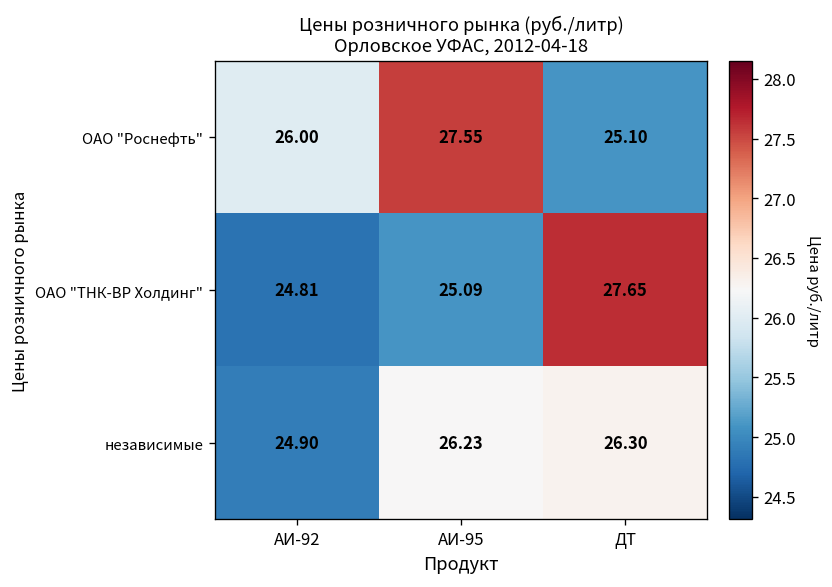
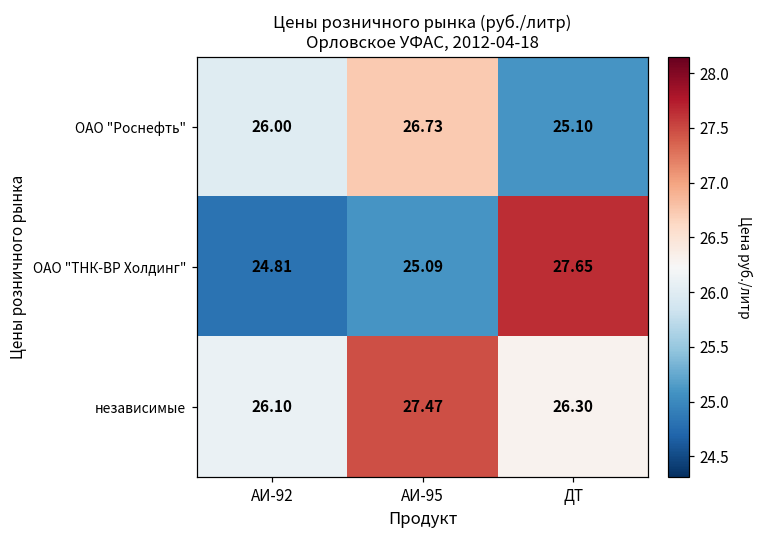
ОАО "Роснефть", АИ-95: 27.55 -> 26.73
независимые, АИ-92: 24.90 -> 26.10
независимые, АИ-95: 26.23 -> 27.47
